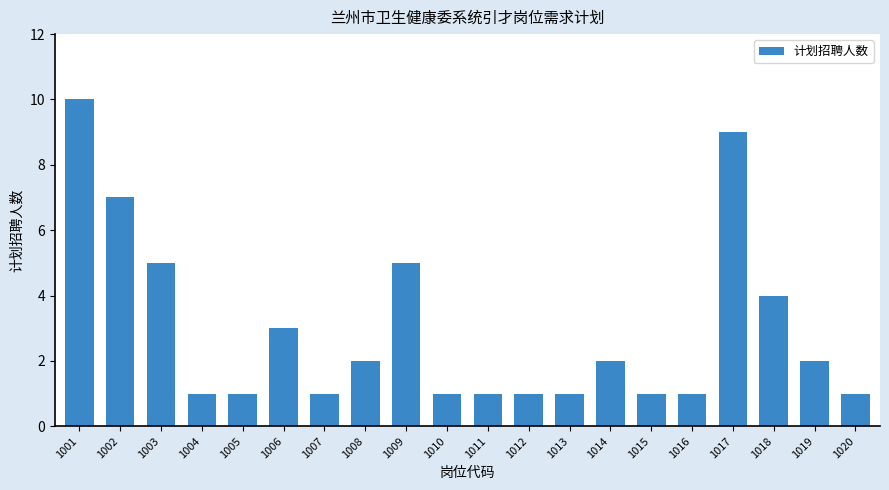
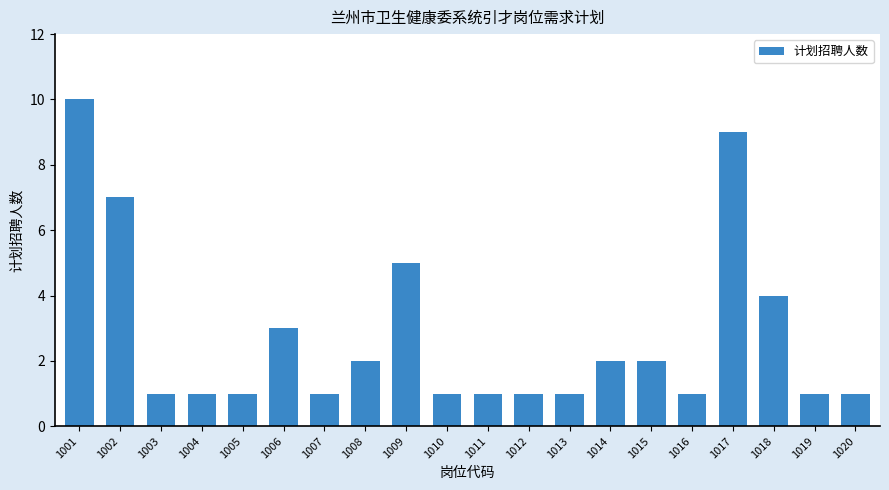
1003: 5 -> 1
1015: 1 -> 2
1019: 2 -> 1
